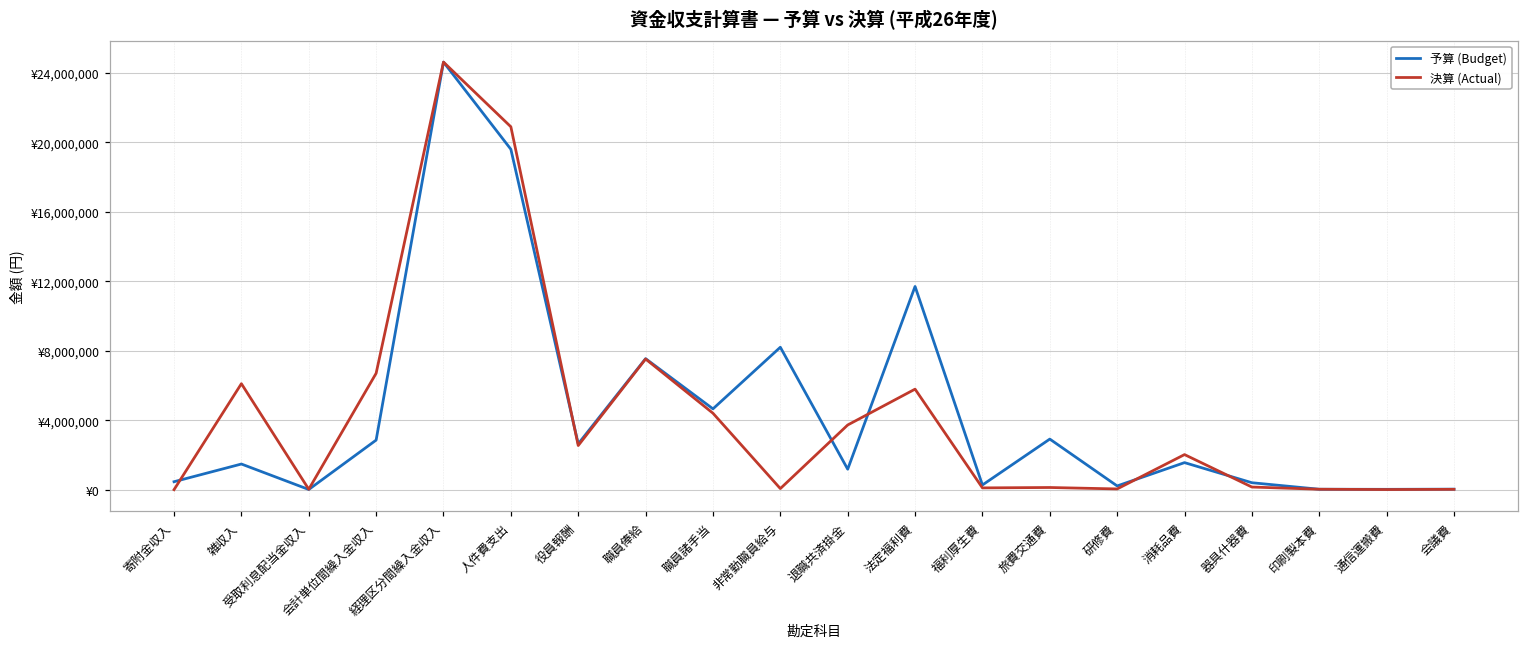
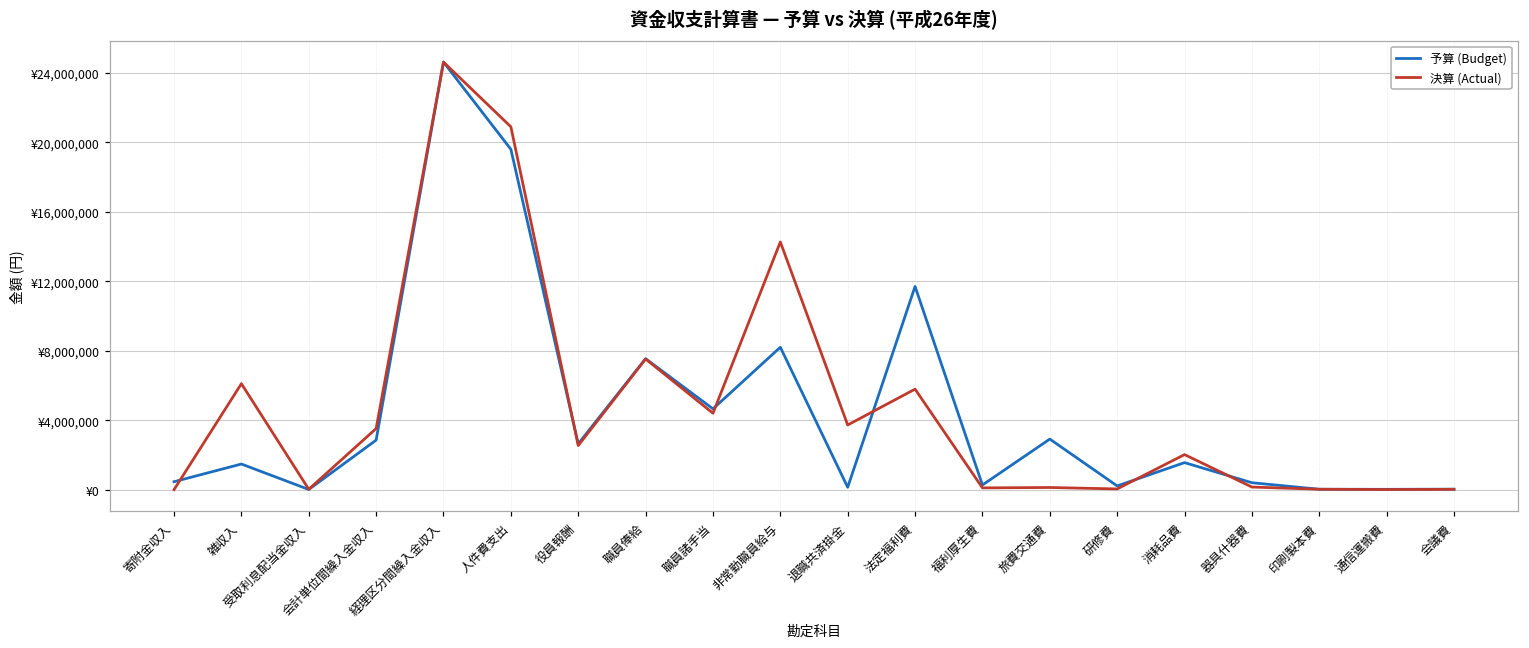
決算 (Actual), 会計単位間繰入金収入: ¥6,700,000 -> ¥3,500,000
決算 (Actual), 非常勤職員給与: ¥100,000 -> ¥14,300,000
予算 (Budget), 退職共済掛金: ¥1,200,000 -> ¥100,000
